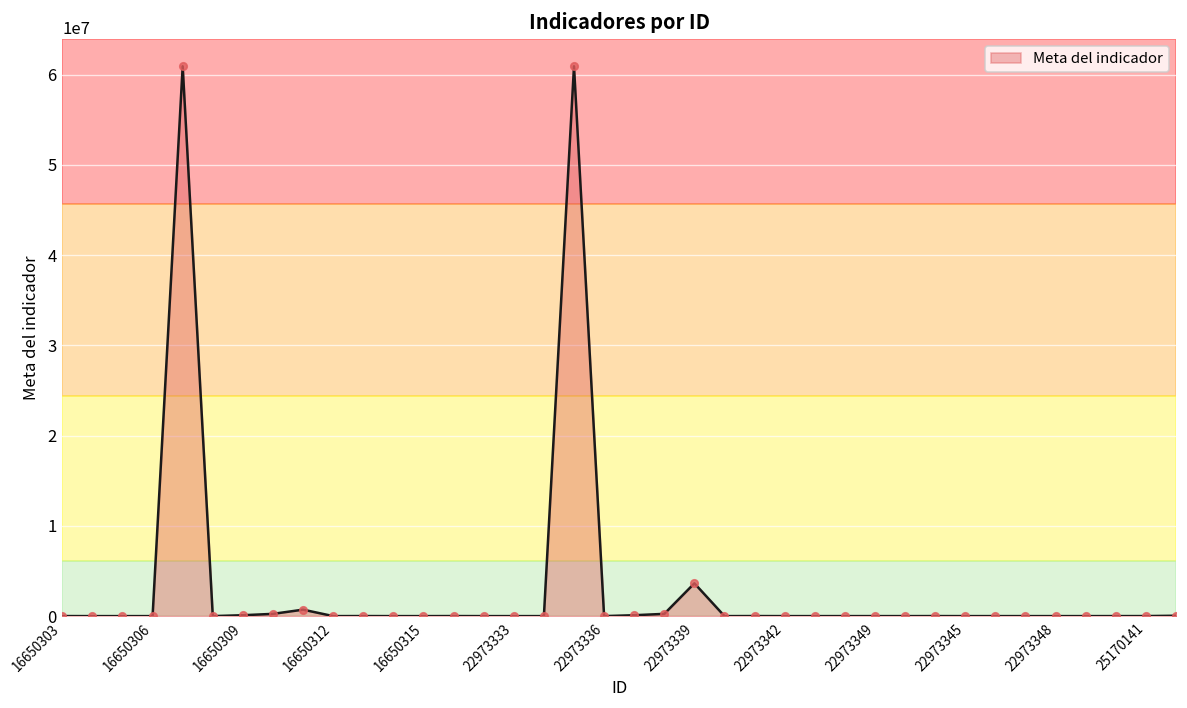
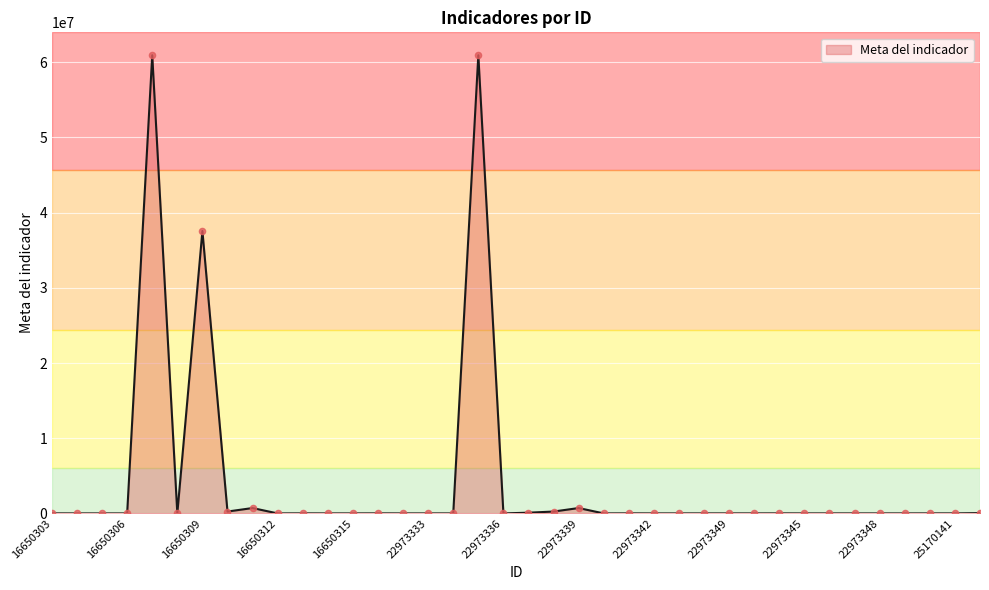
16650309: 0 -> 38000000
22973339: 4000000 -> 1000000
